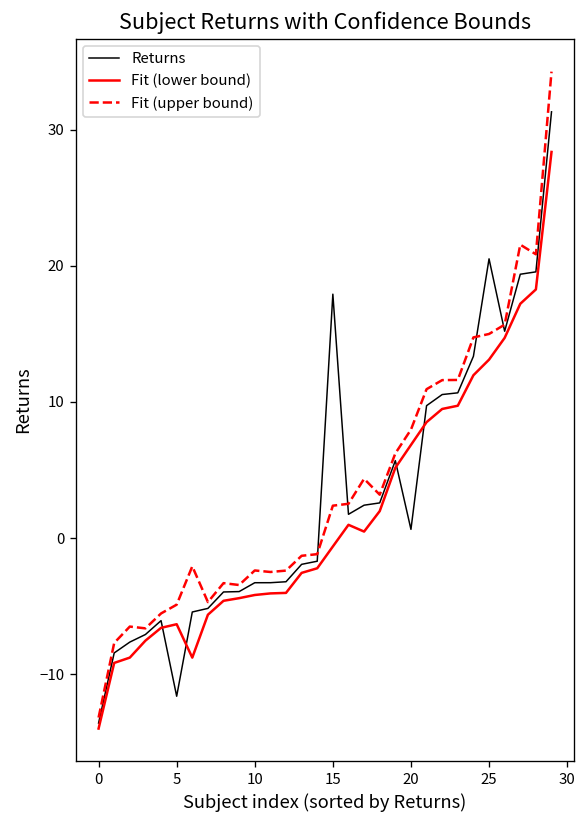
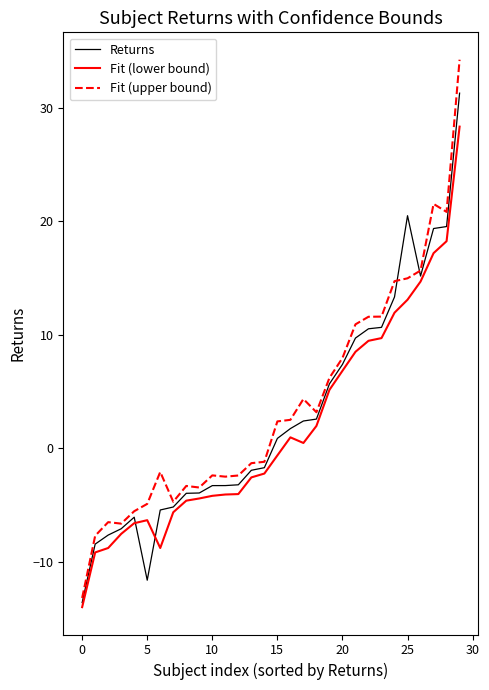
Returns, 15: 17.9 -> 0.9
Returns, 20: 0.6 -> 7.4
